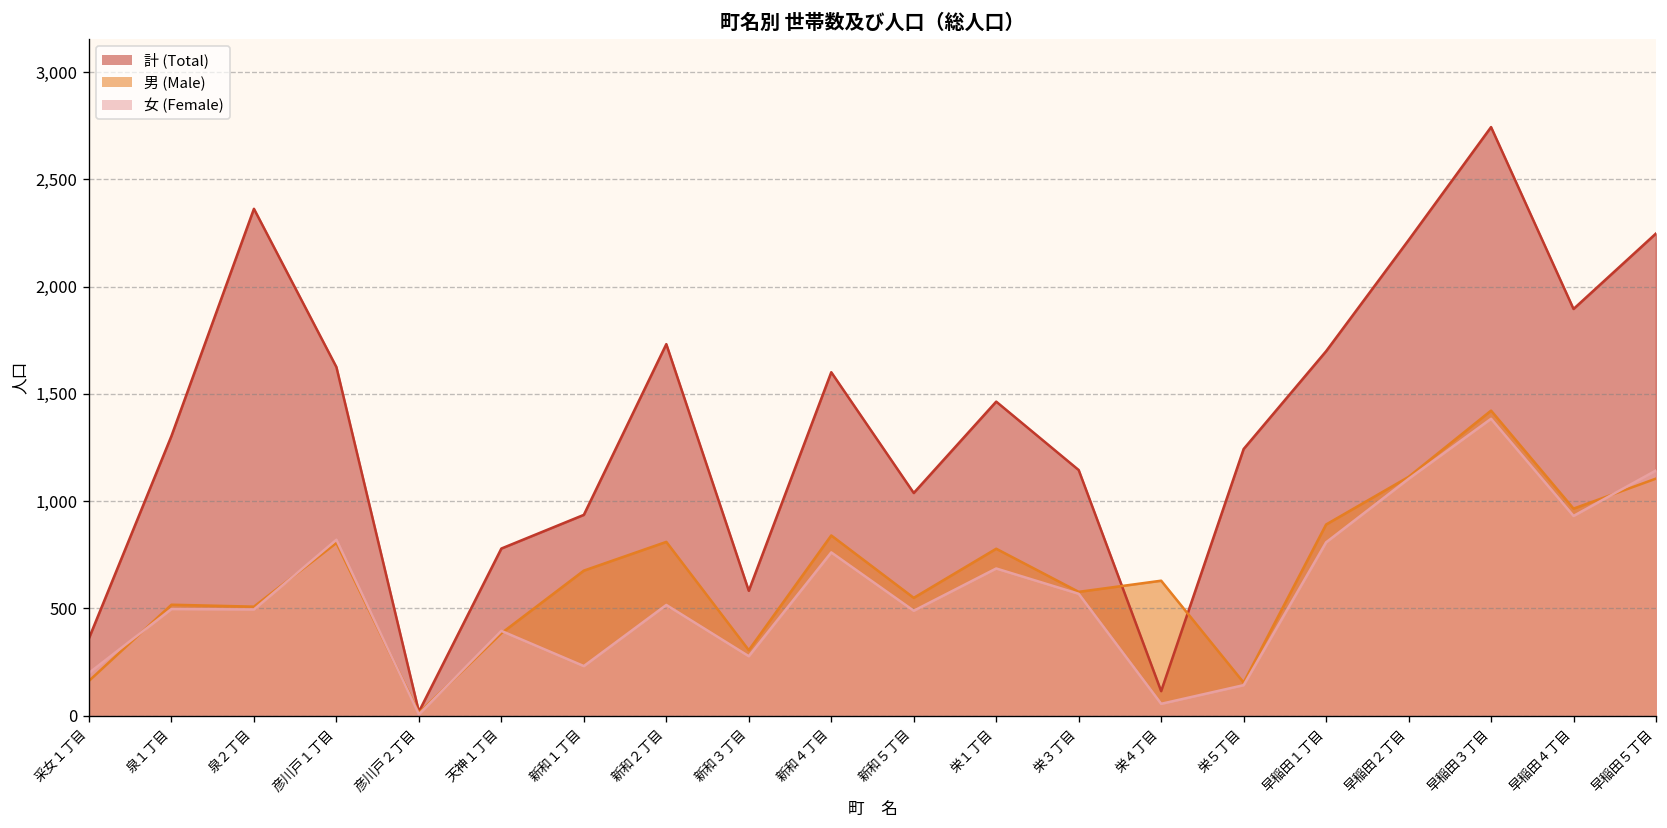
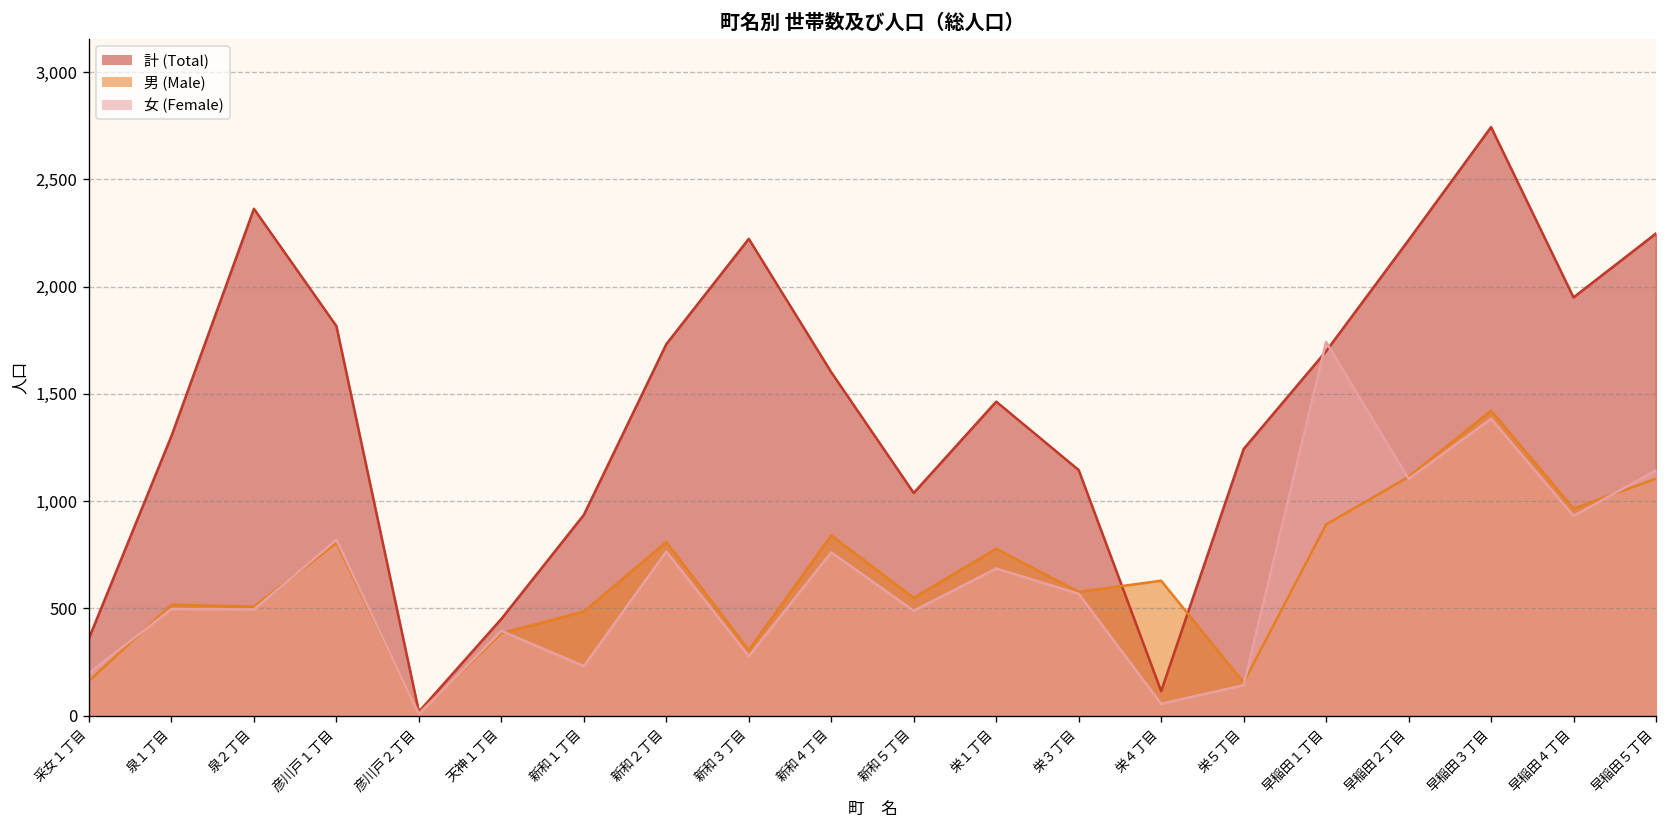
計 (Total), 彦川戸１丁目: 1,630 -> 1,820
計 (Total), 天神１丁目: 780 -> 450
男 (Male), 新和１丁目: 680 -> 490
女 (Female), 新和２丁目: 520 -> 770
計 (Total), 新和３丁目: 580 -> 2,220
女 (Female), 早稲田１丁目: 810 -> 1,740
計 (Total), 早稲田４丁目: 1,900 -> 1,950
